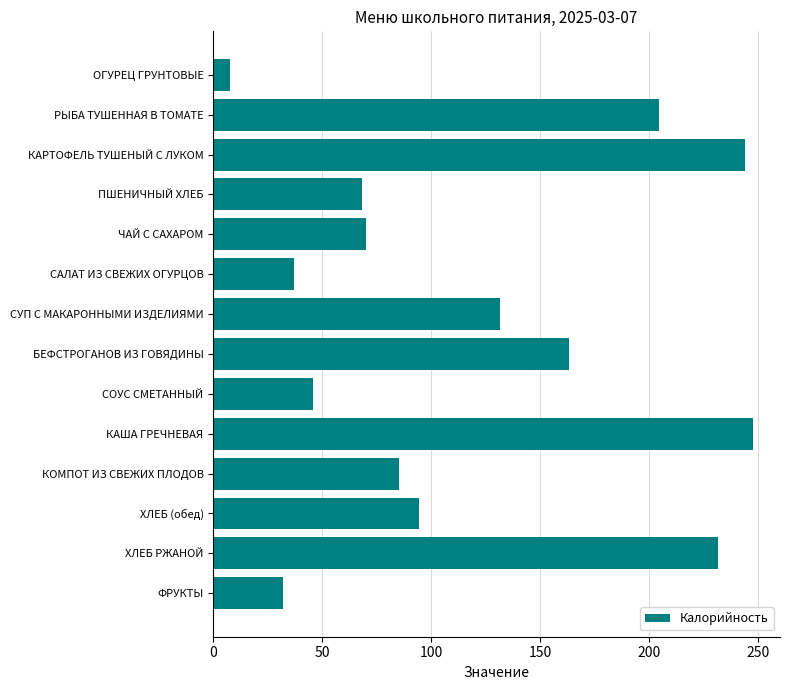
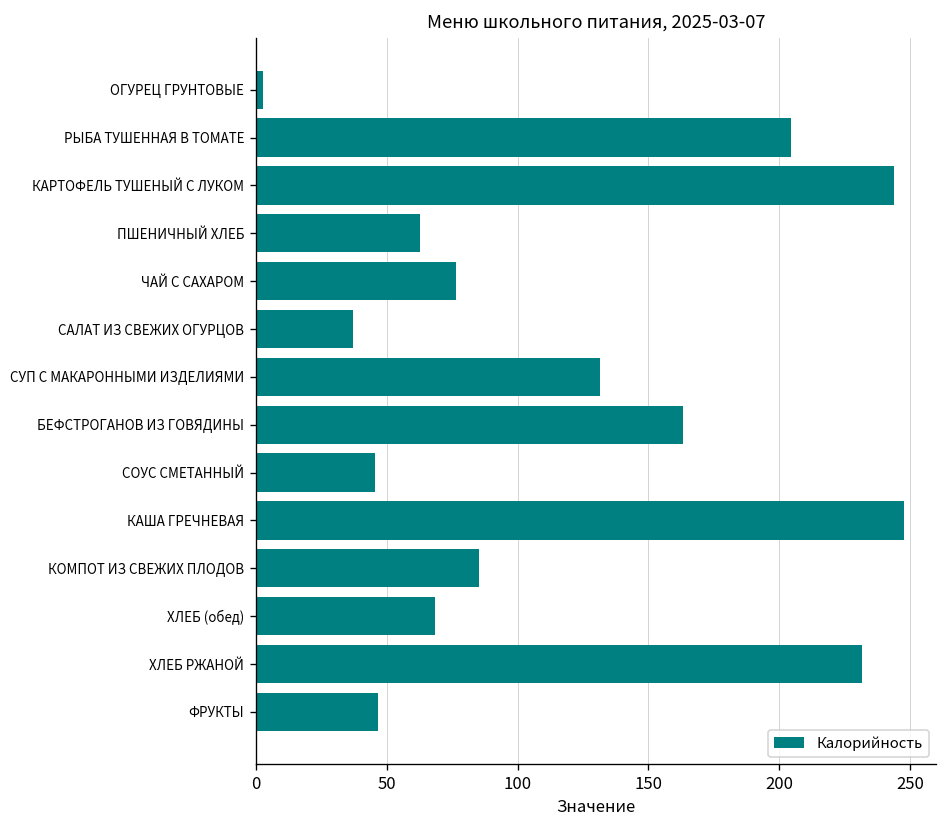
ОГУРЕЦ ГРУНТОВЫЕ: 8 -> 3
ПШЕНИЧНЫЙ ХЛЕБ: 68 -> 63
ЧАЙ С САХАРОМ: 70 -> 77
ХЛЕБ (обед): 94 -> 68
ФРУКТЫ: 32 -> 47
